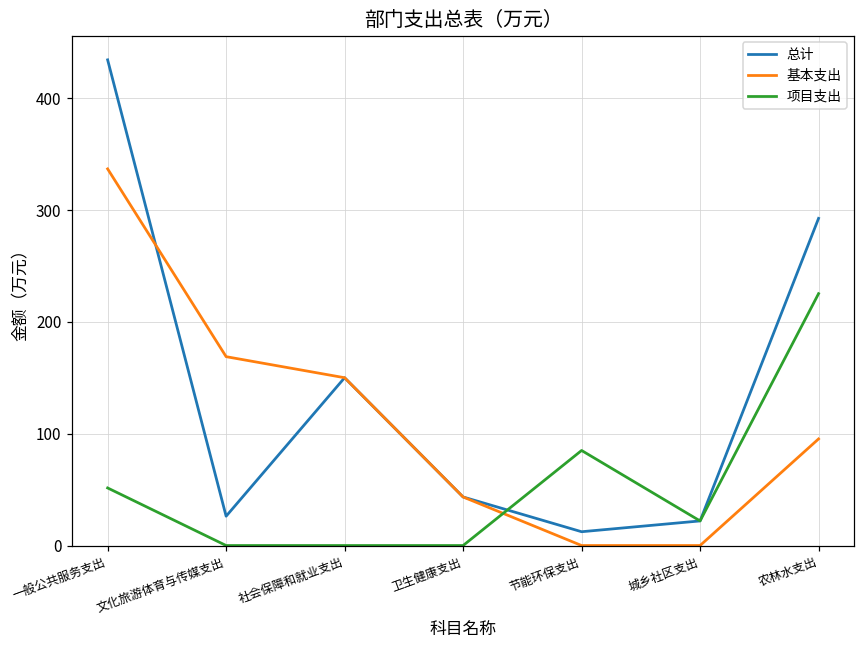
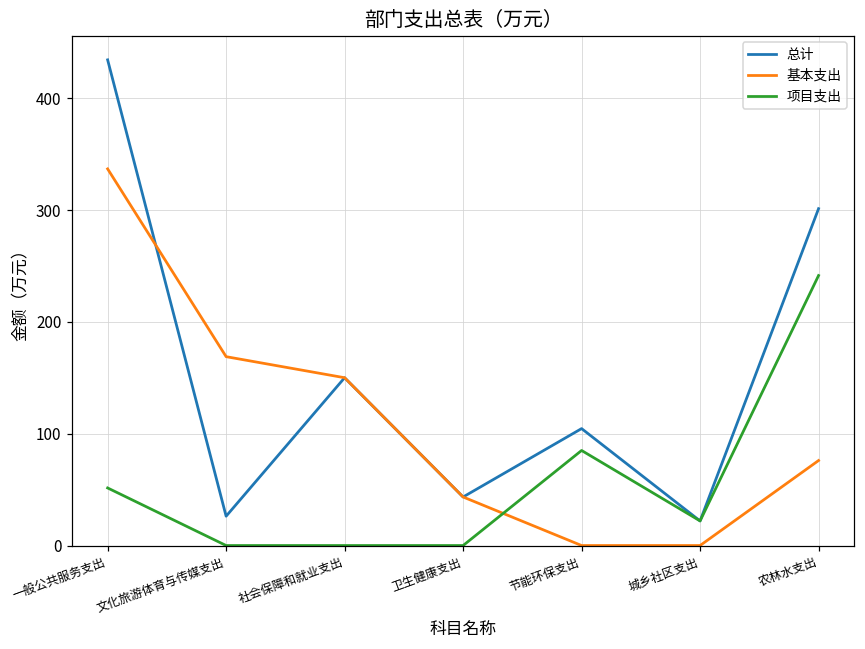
总计, 节能环保支出: 12 -> 105
总计, 农林水支出: 293 -> 301
基本支出, 农林水支出: 95 -> 76
项目支出, 农林水支出: 225 -> 242
